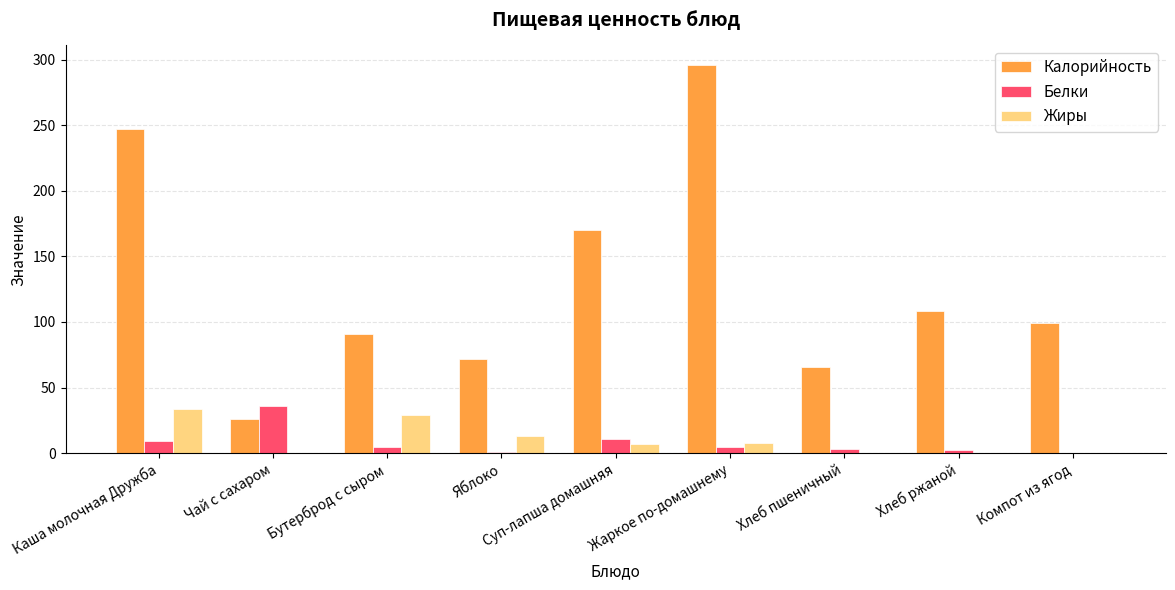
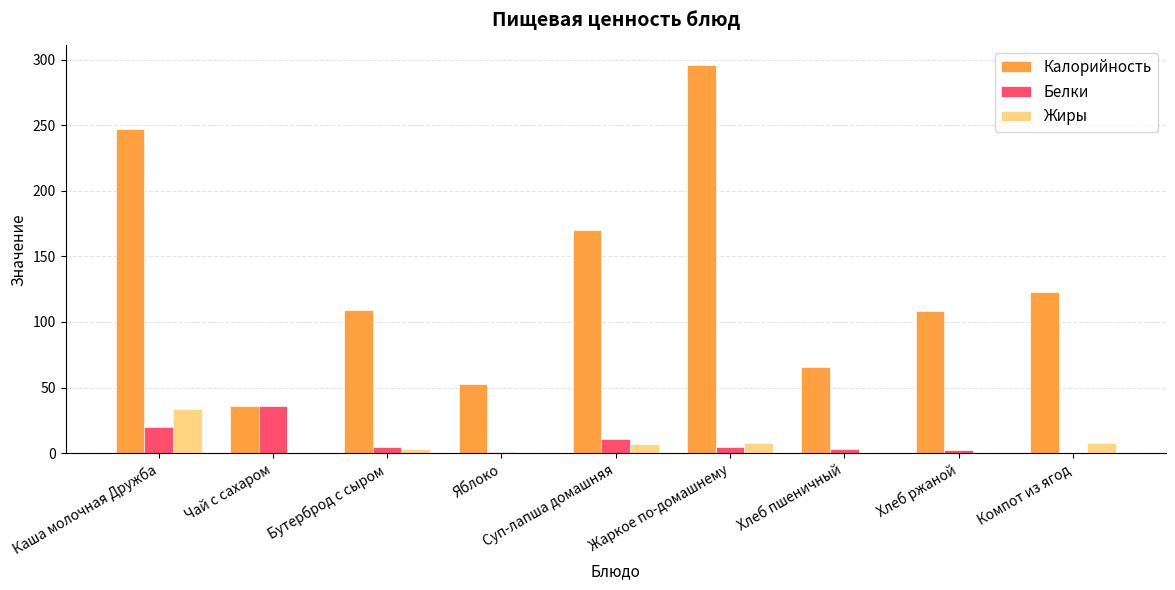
Белки, Каша молочная Дружба: 9 -> 20
Калорийность, Чай с сахаром: 26 -> 36
Калорийность, Бутерброд с сыром: 91 -> 109
Жиры, Бутерброд с сыром: 29 -> 3
Калорийность, Яблоко: 72 -> 53
Жиры, Яблоко: 13 -> 0
Калорийность, Компот из ягод: 99 -> 123
Жиры, Компот из ягод: 0 -> 8
